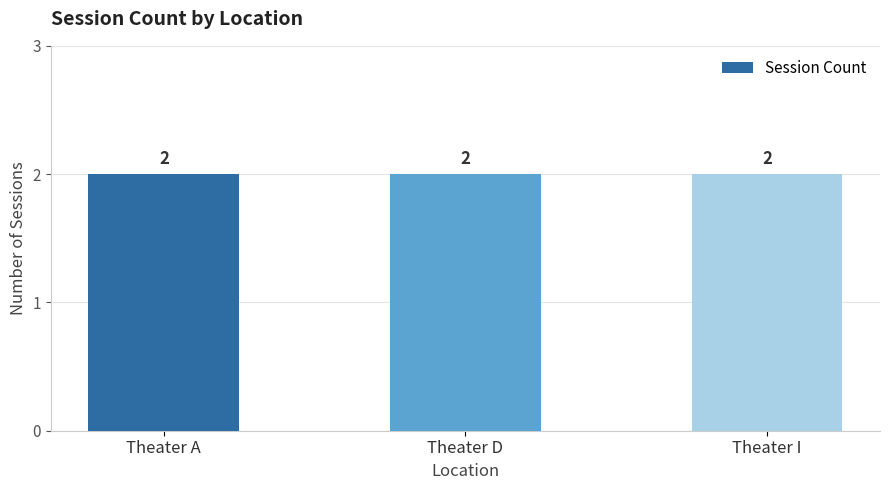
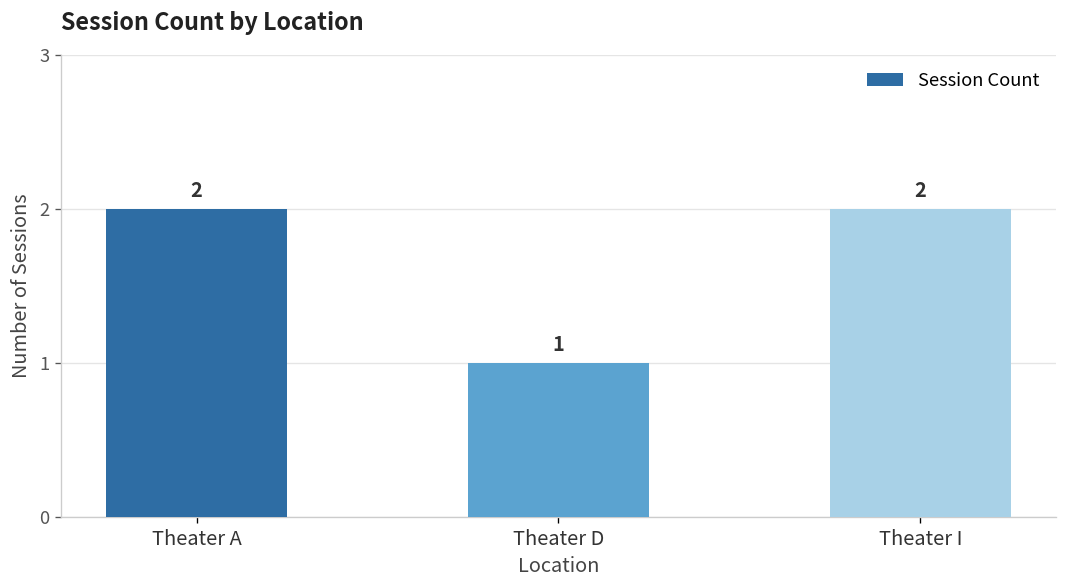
Theater D: 2 -> 1
